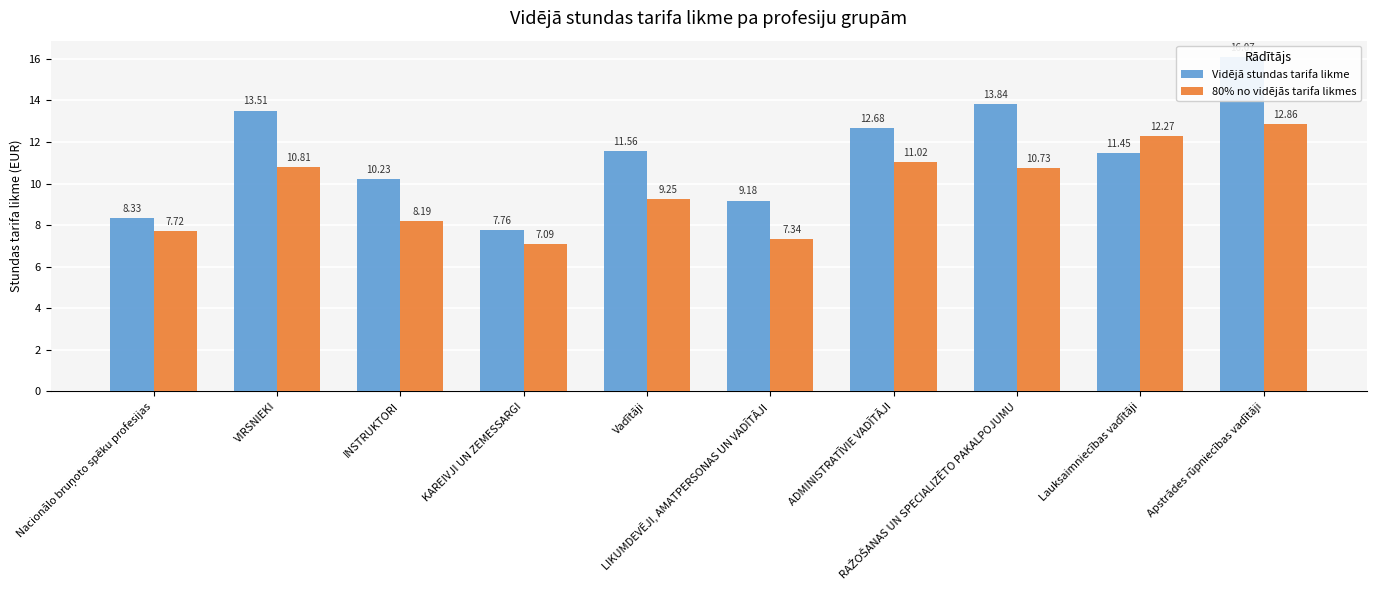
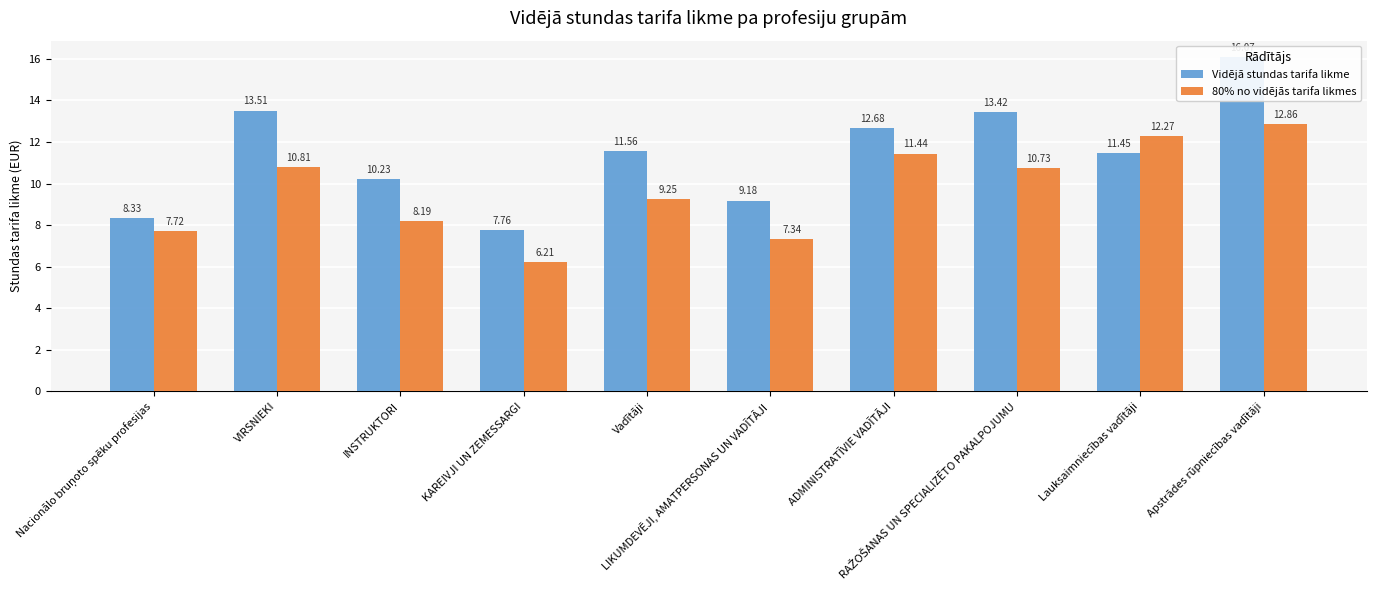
80% no vidējās tarifa likmes, KAREIVJI UN ZEMESSARGI: 7.09 -> 6.21
80% no vidējās tarifa likmes, ADMINISTRATĪVIE VADĪTĀJI: 11.02 -> 11.44
Vidējā stundas tarifa likme, RAŽOŠANAS UN SPECIALIZĒTO PAKALPOJUMU: 13.84 -> 13.42
